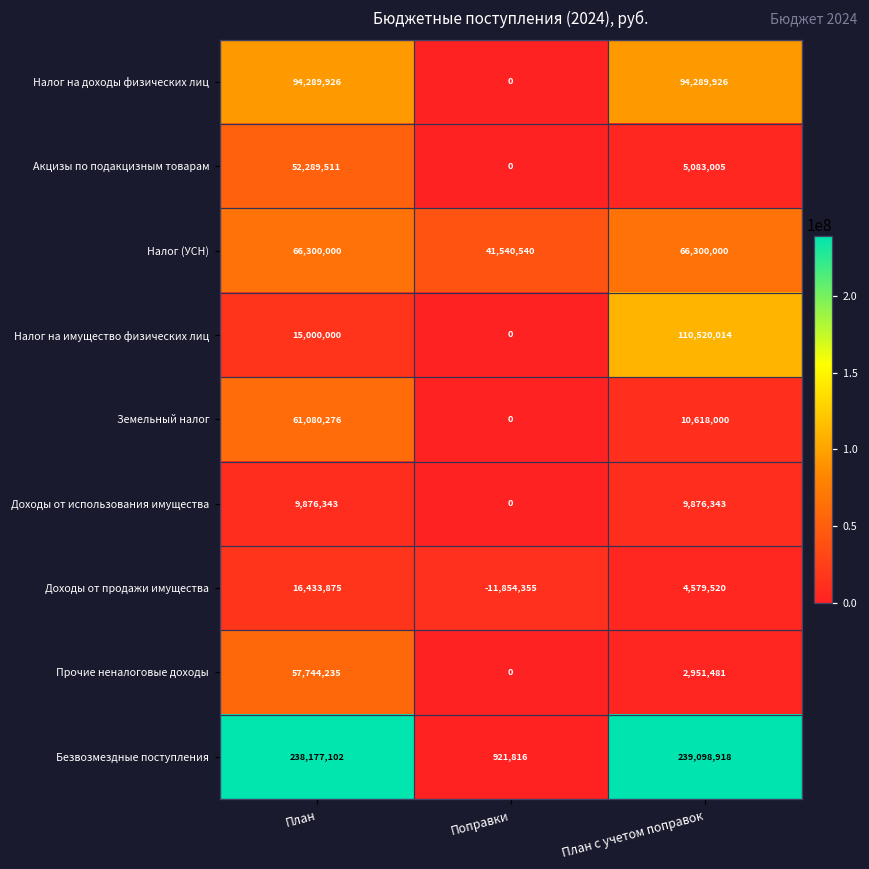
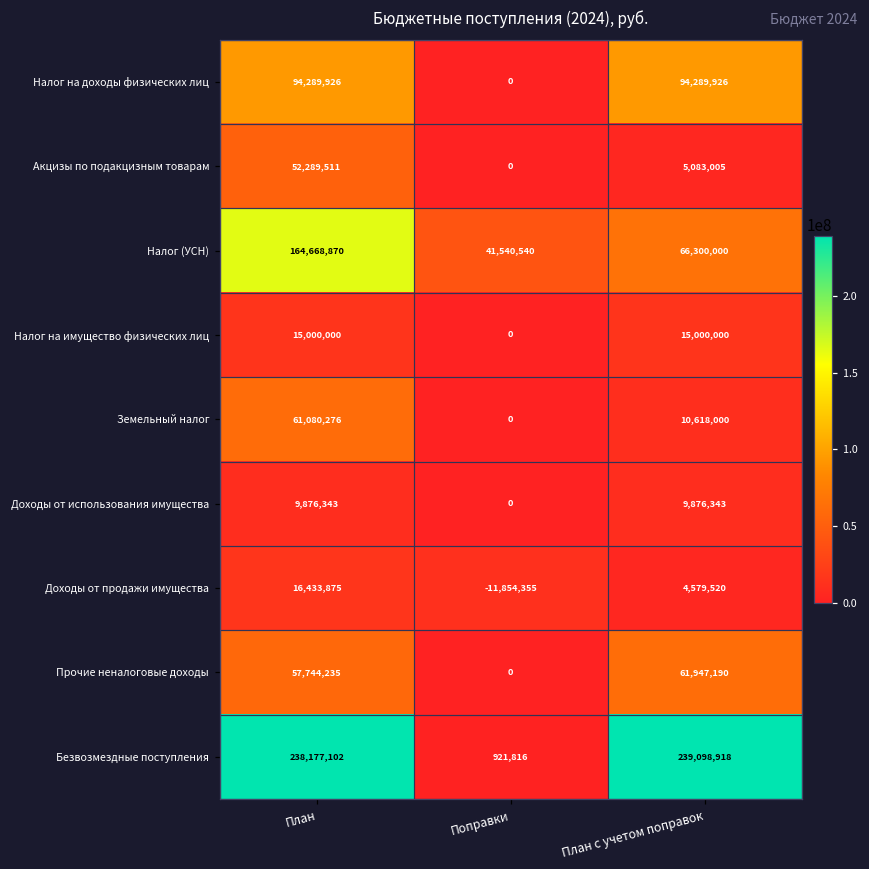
Налог (УСН), План: 66,300,000 -> 164,668,870
Налог на имущество физических лиц, План с учетом поправок: 110,520,014 -> 15,000,000
Прочие неналоговые доходы, План с учетом поправок: 2,951,481 -> 61,947,190
